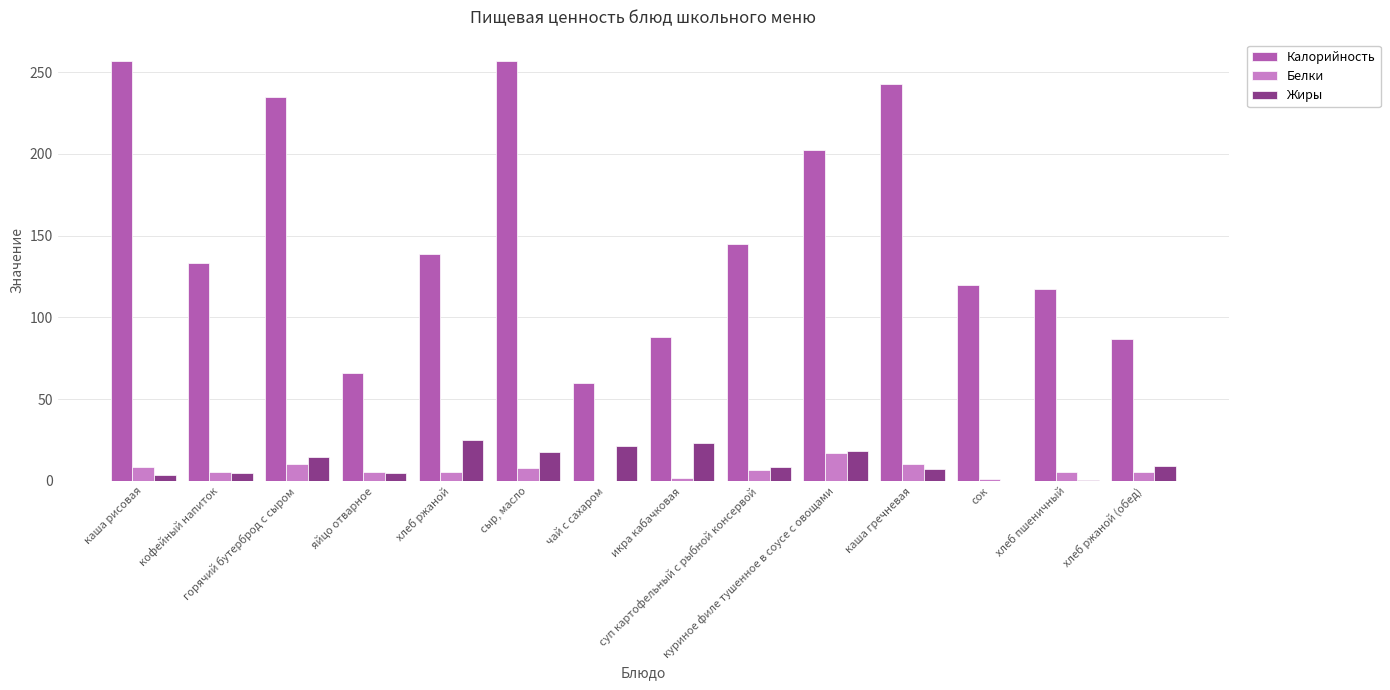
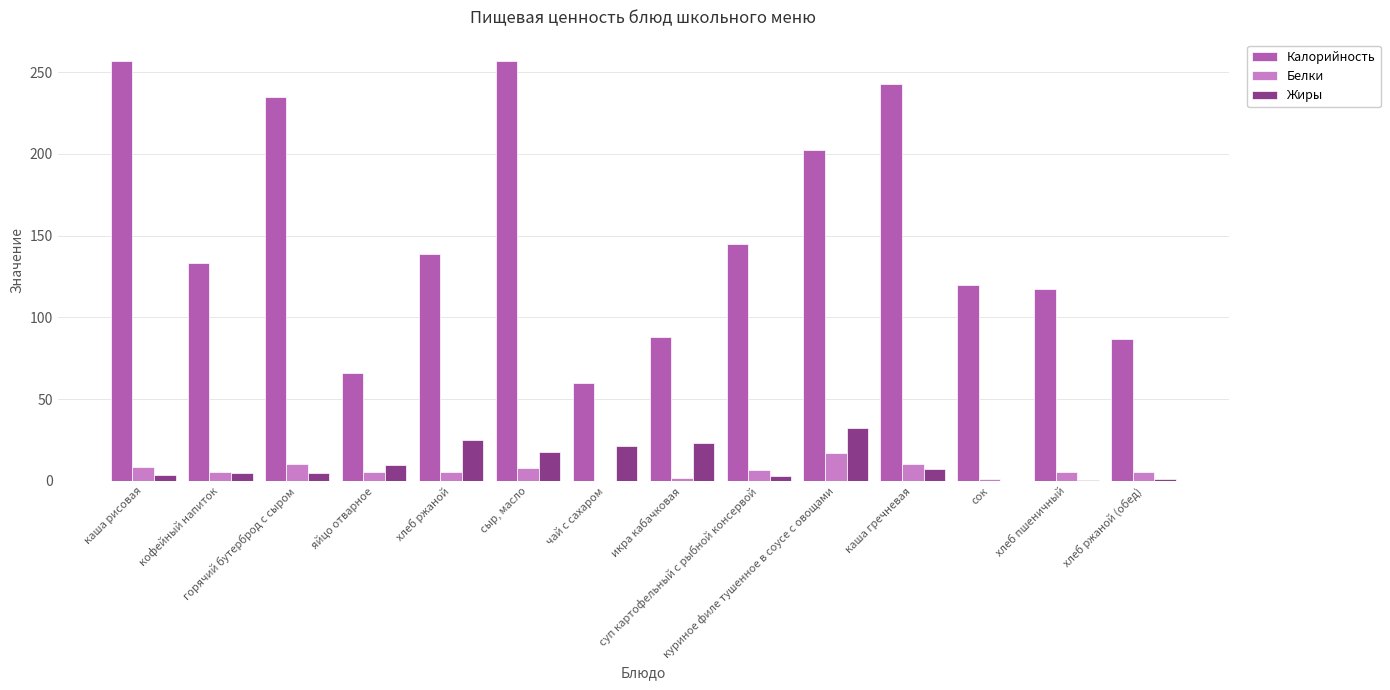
Жиры, горячий бутерброд с сыром: 15 -> 5
Жиры, яйцо отварное: 5 -> 10
Жиры, суп картофельный с рыбной консервой: 8 -> 3
Жиры, куриное филе тушенное в соусе с овощами: 18 -> 32
Жиры, хлеб ржаной (обед): 9 -> 1
